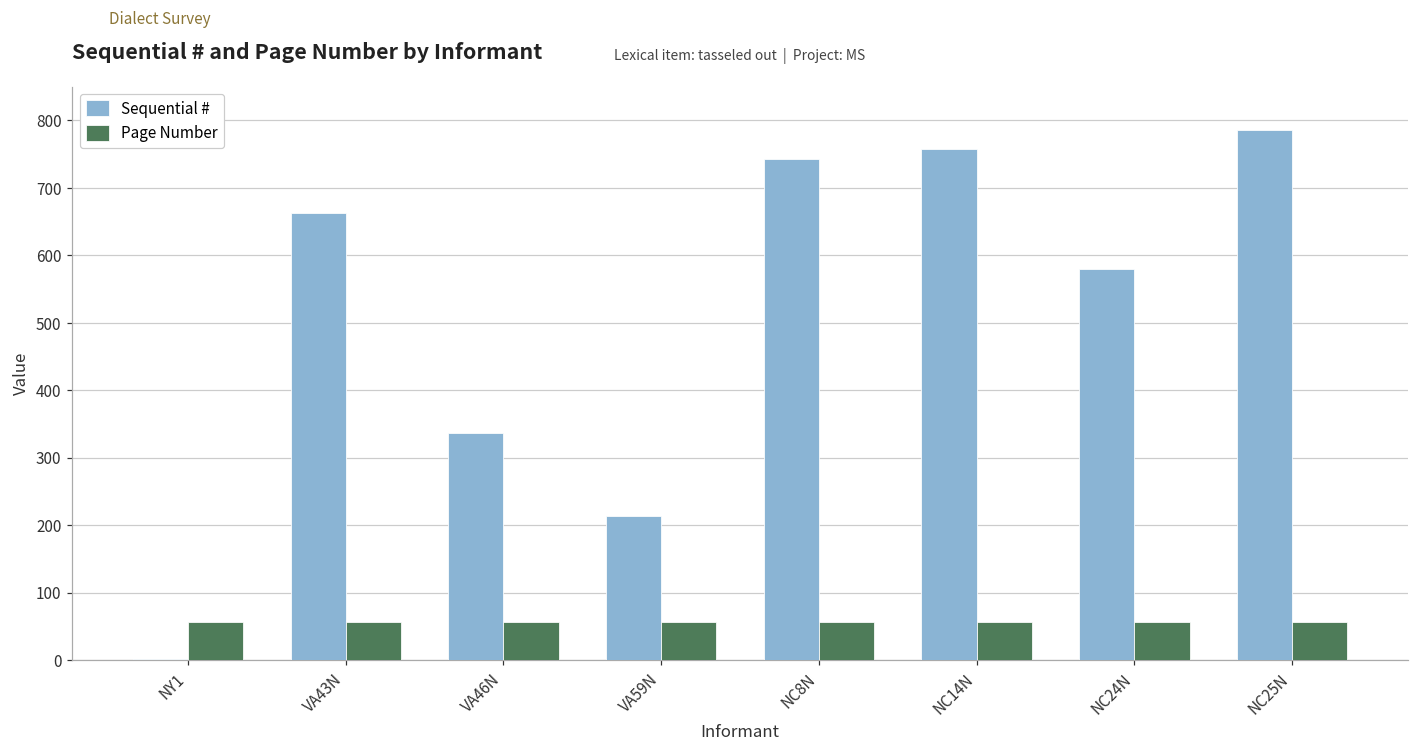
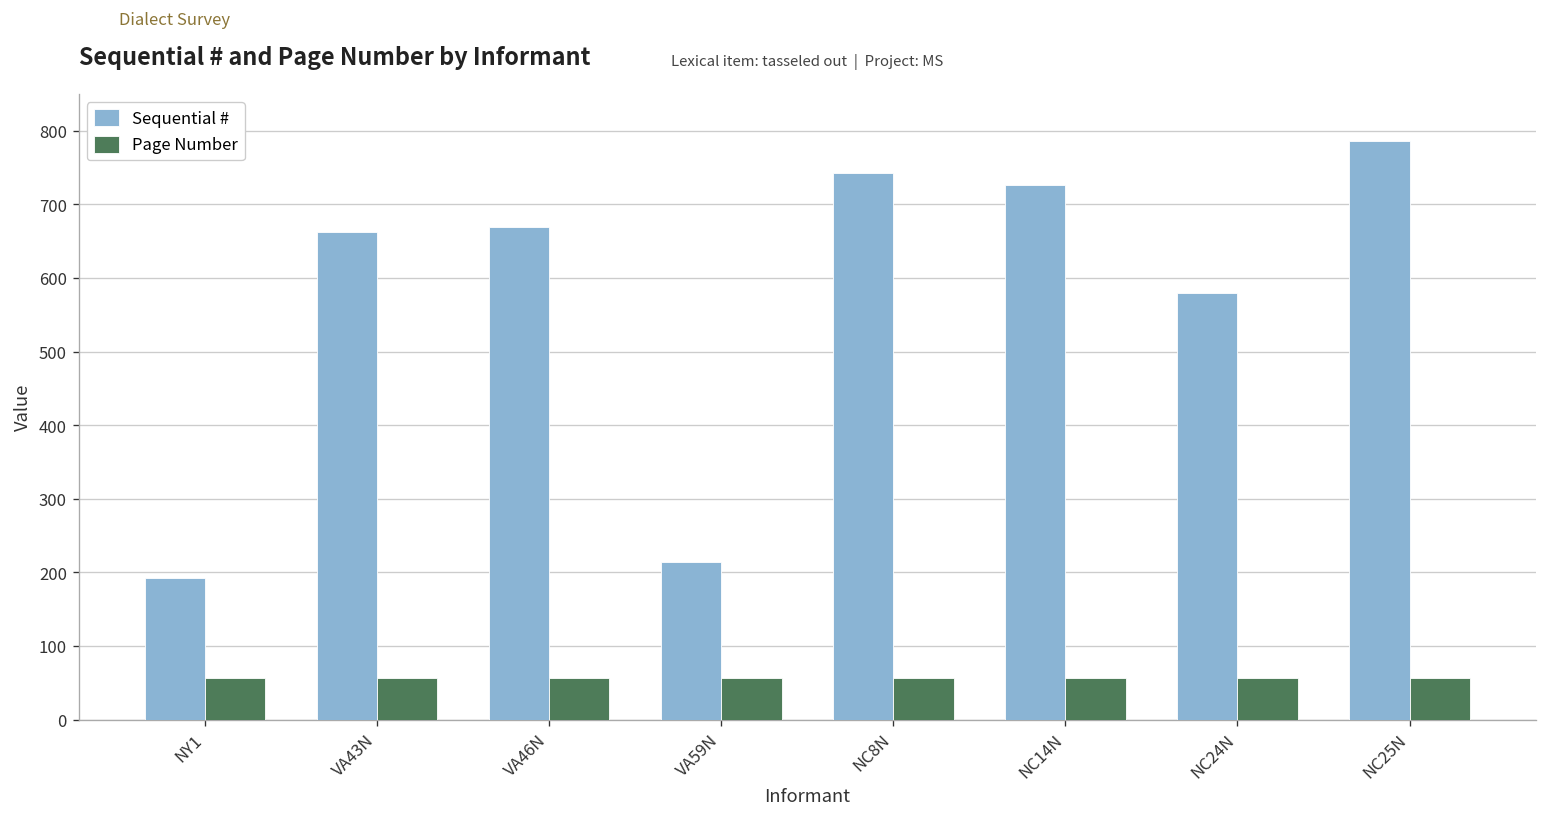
Sequential #, NY1: 0 -> 190
Sequential #, VA46N: 340 -> 670
Sequential #, NC14N: 760 -> 730
